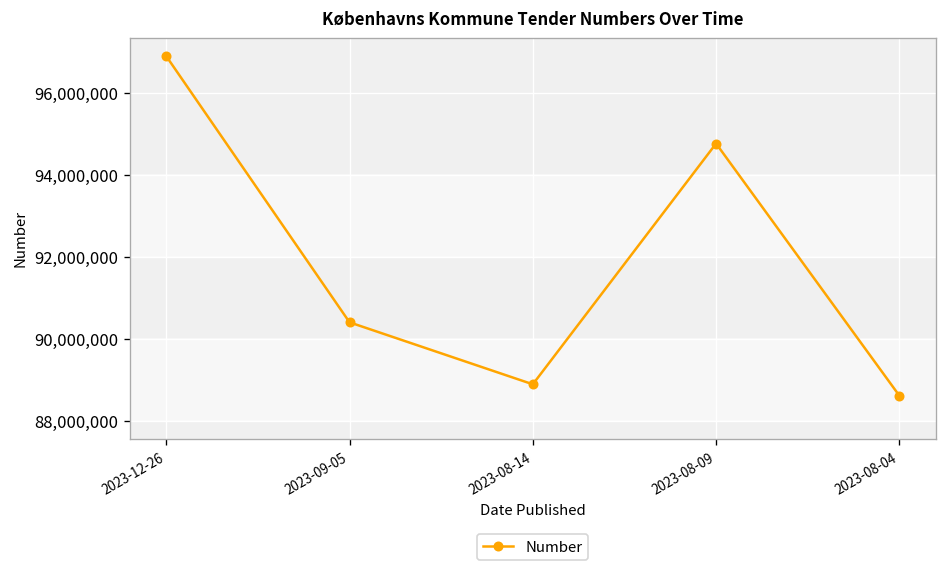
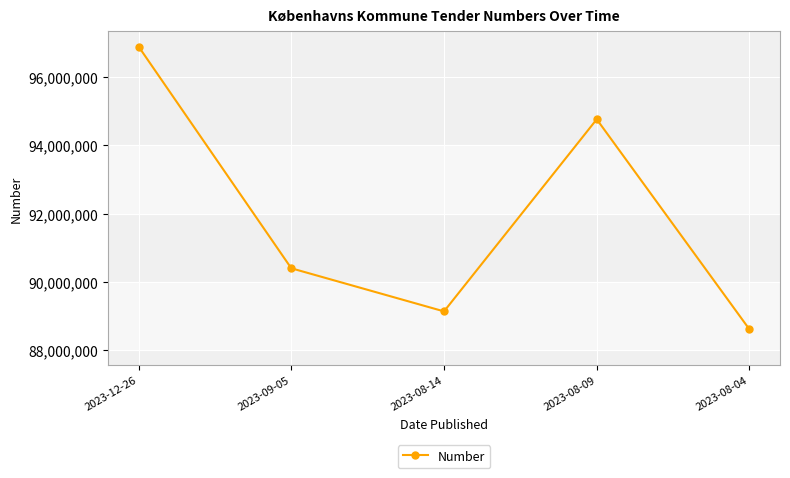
2023-08-14: 88,900,000 -> 89,100,000
